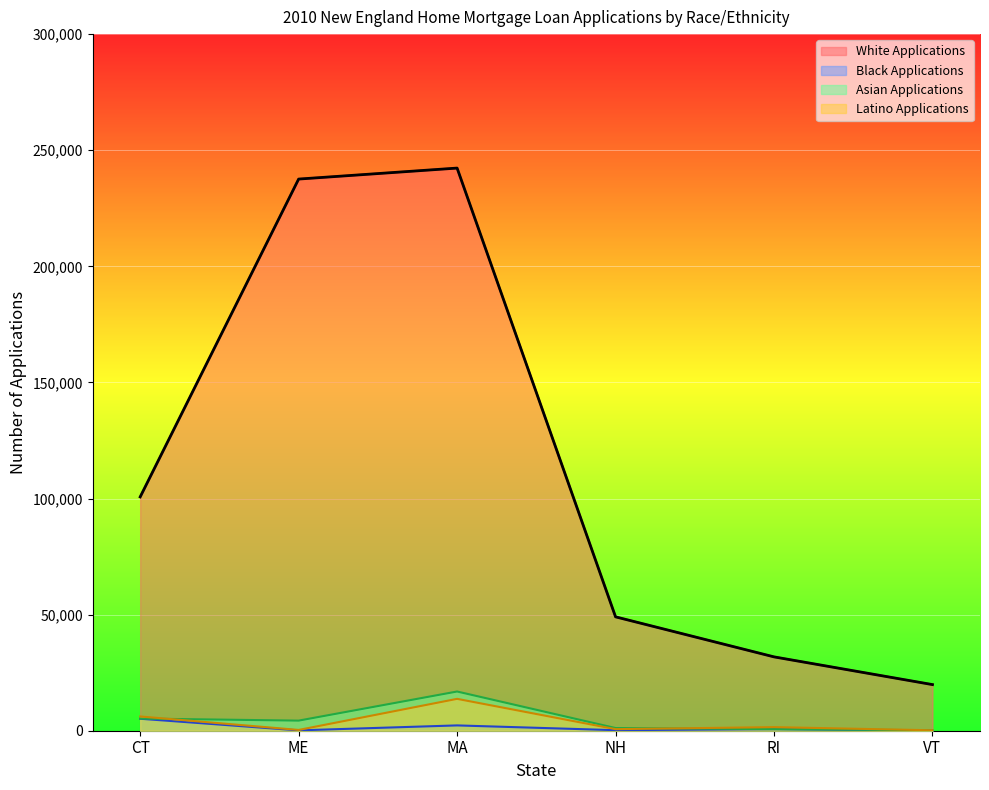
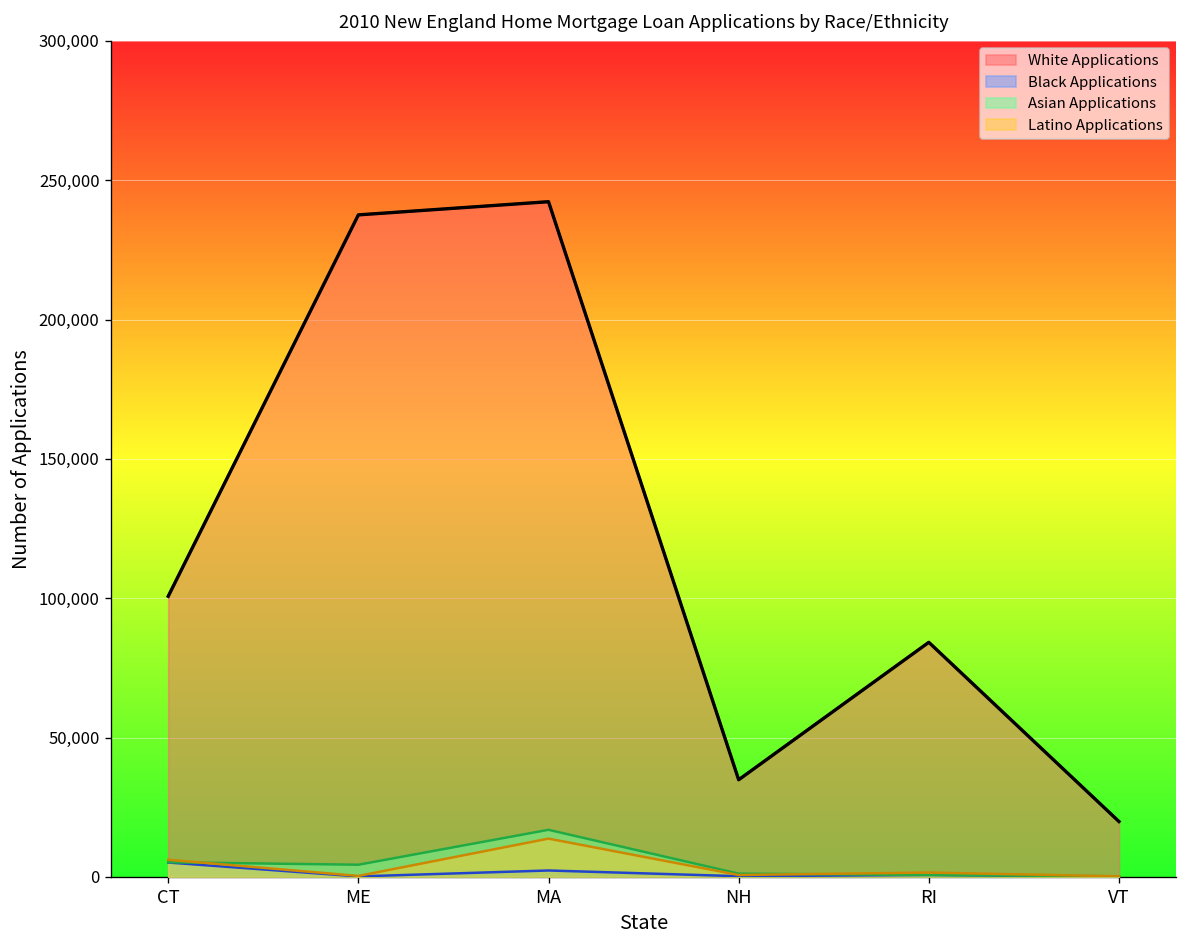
White Applications, NH: 49,000 -> 35,000
White Applications, RI: 32,000 -> 84,000
